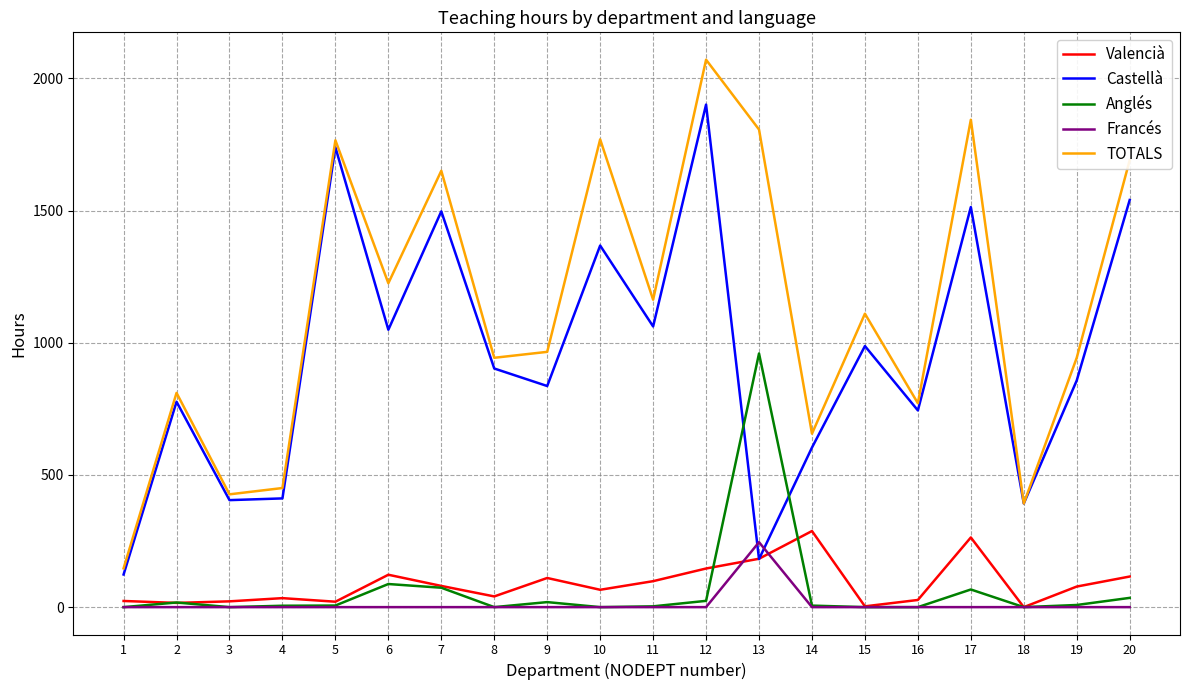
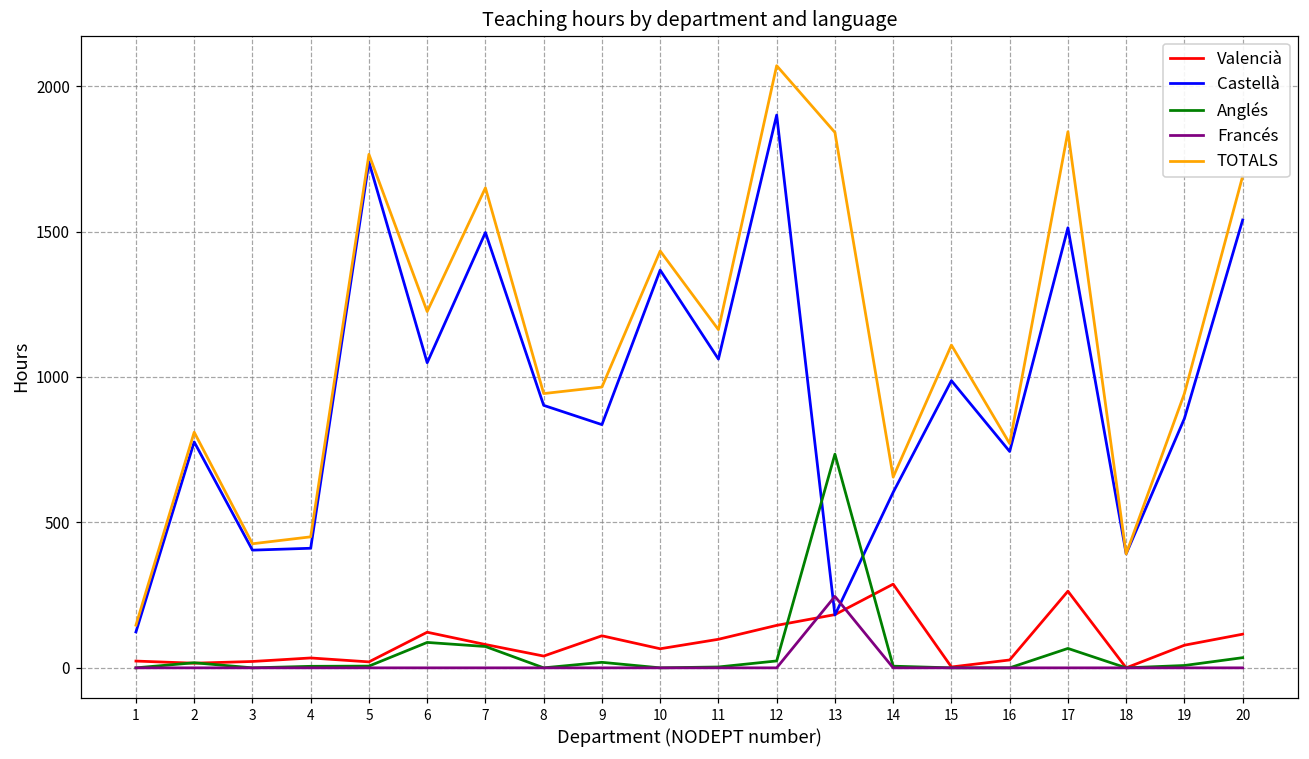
TOTALS, 10: 1770 -> 1430
Anglés, 13: 960 -> 730
TOTALS, 13: 1810 -> 1840
